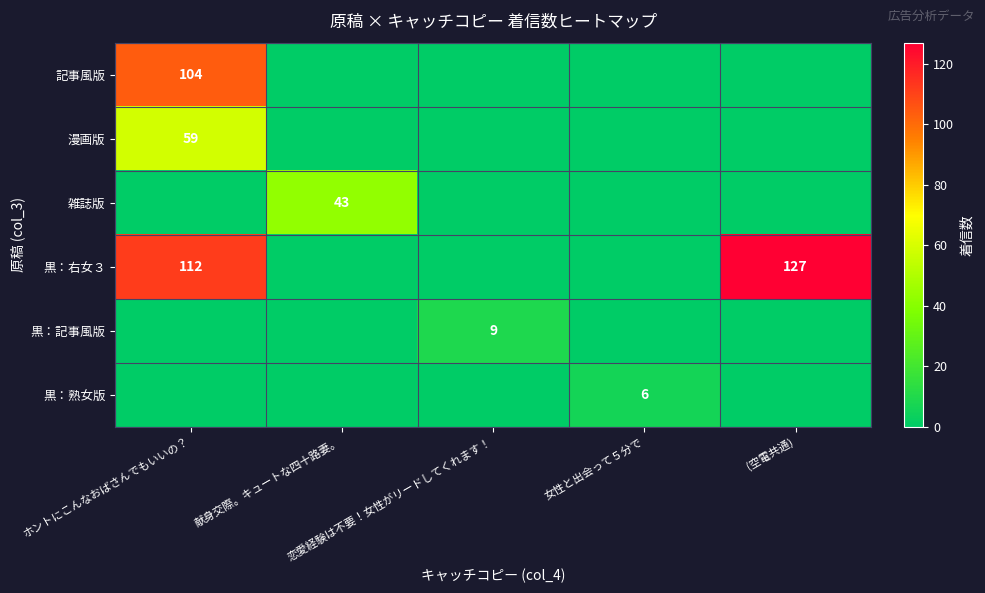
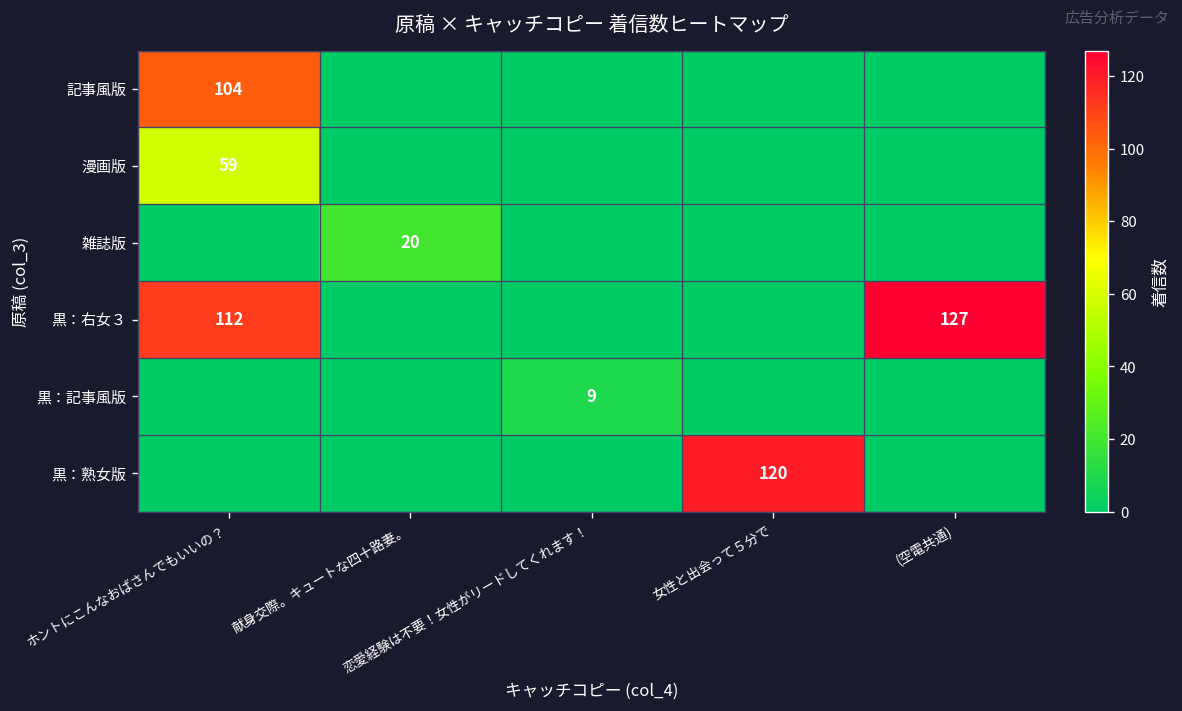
雑誌版, 献身交際。キュートな四十路妻。: 43 -> 20
黒：熟女版, 女性と出会って５分で: 6 -> 120
